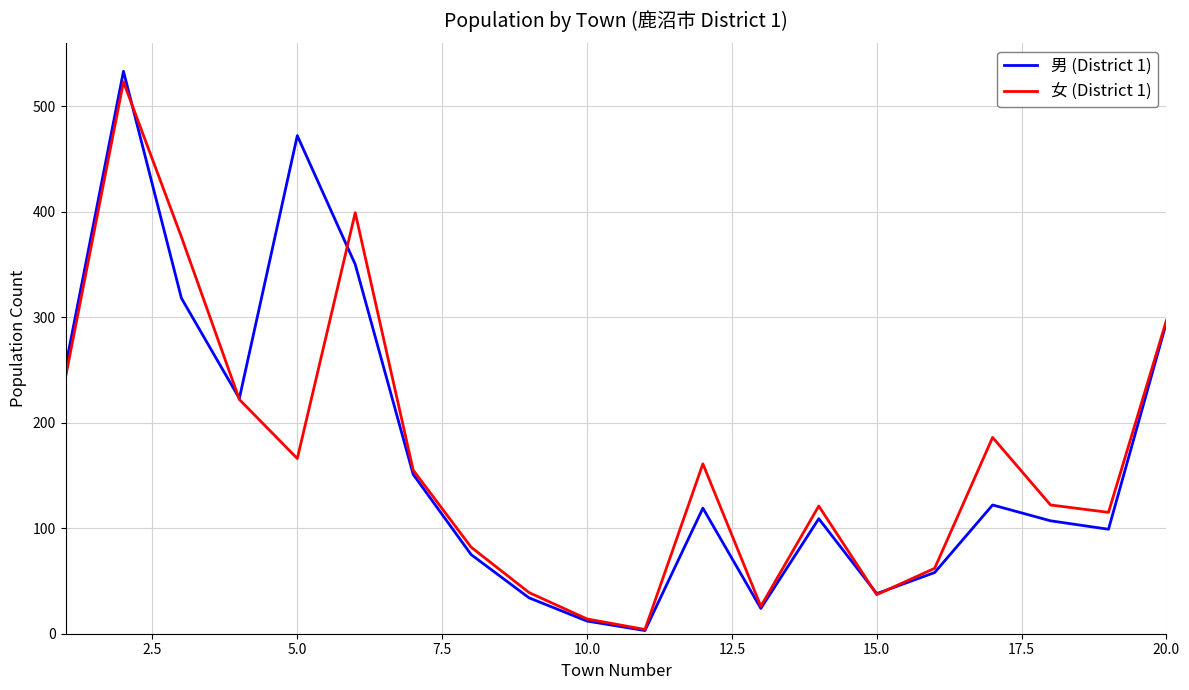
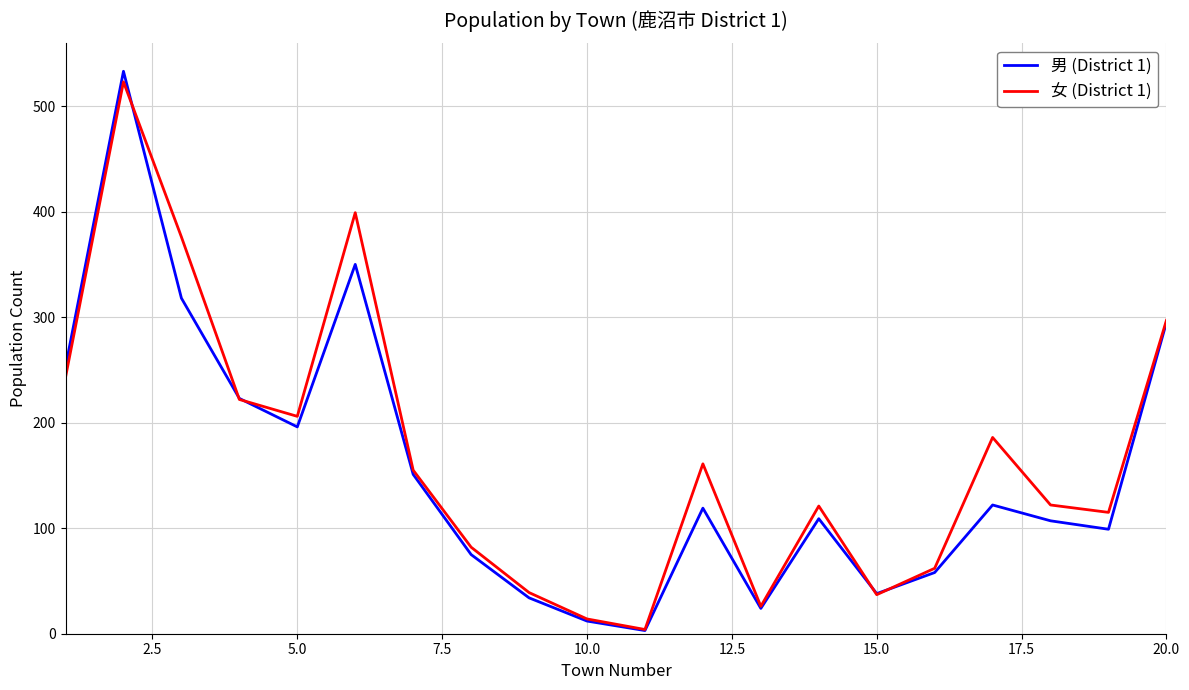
男 (District 1), 5.0: 472 -> 196
女 (District 1), 5.0: 166 -> 206
